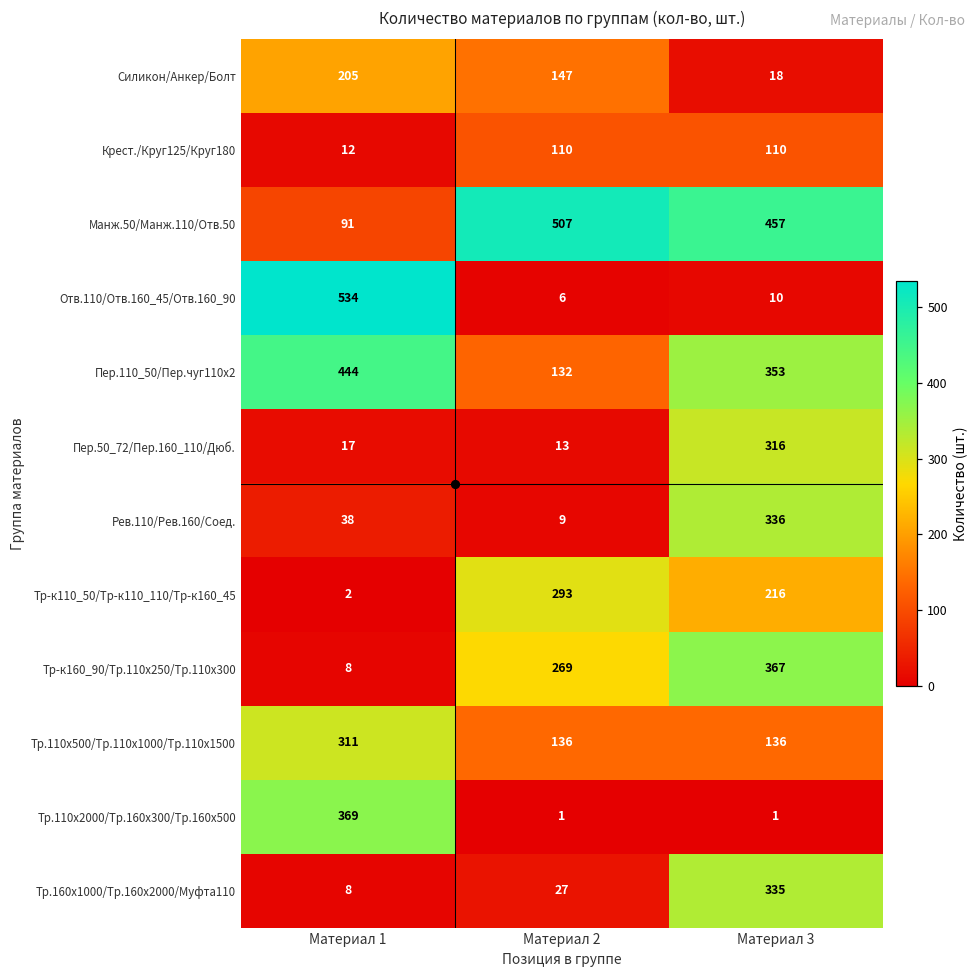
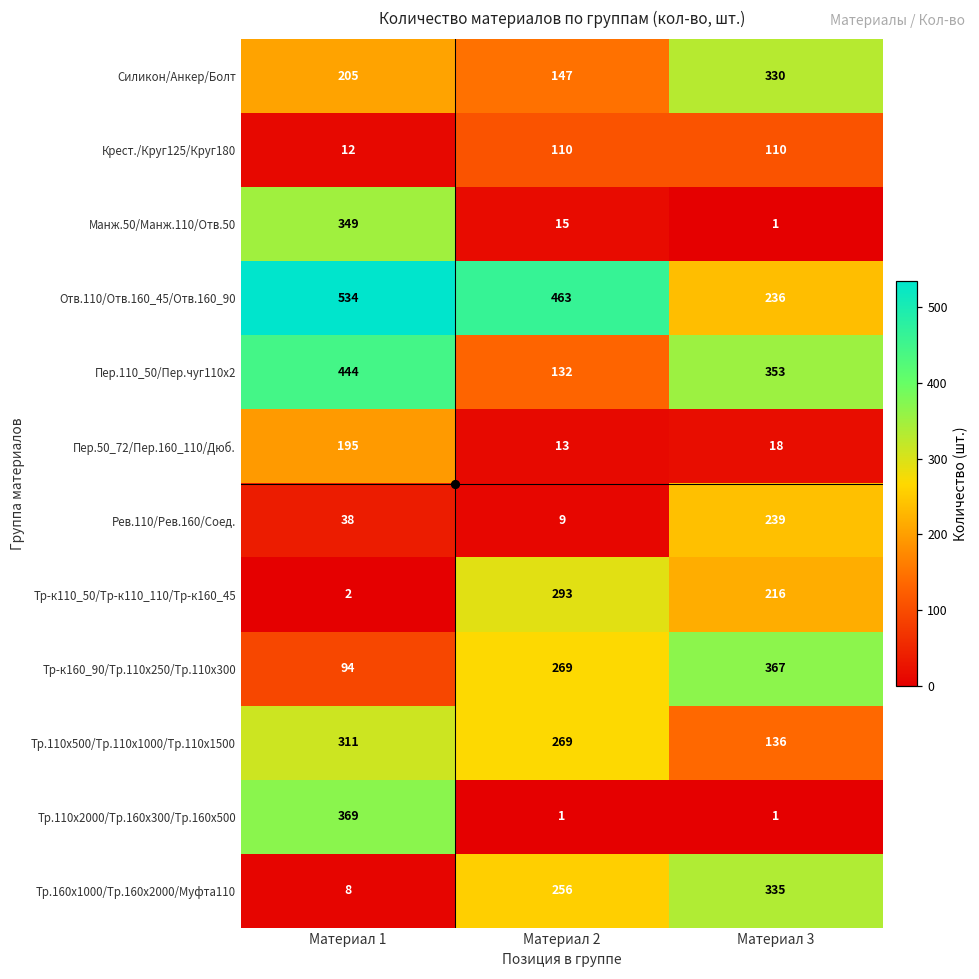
Силикон/Анкер/Болт, Материал 3: 18 -> 330
Манж.50/Манж.110/Отв.50, Материал 1: 91 -> 349
Манж.50/Манж.110/Отв.50, Материал 2: 507 -> 15
Манж.50/Манж.110/Отв.50, Материал 3: 457 -> 1
Отв.110/Отв.160_45/Отв.160_90, Материал 2: 6 -> 463
Отв.110/Отв.160_45/Отв.160_90, Материал 3: 10 -> 236
Пер.50_72/Пер.160_110/Дюб., Материал 1: 17 -> 195
Пер.50_72/Пер.160_110/Дюб., Материал 3: 316 -> 18
Рев.110/Рев.160/Соед., Материал 3: 336 -> 239
Тр-к160_90/Тр.110x250/Тр.110x300, Материал 1: 8 -> 94
Тр.110x500/Тр.110x1000/Тр.110x1500, Материал 2: 136 -> 269
Тр.160x1000/Тр.160x2000/Муфта110, Материал 2: 27 -> 256
